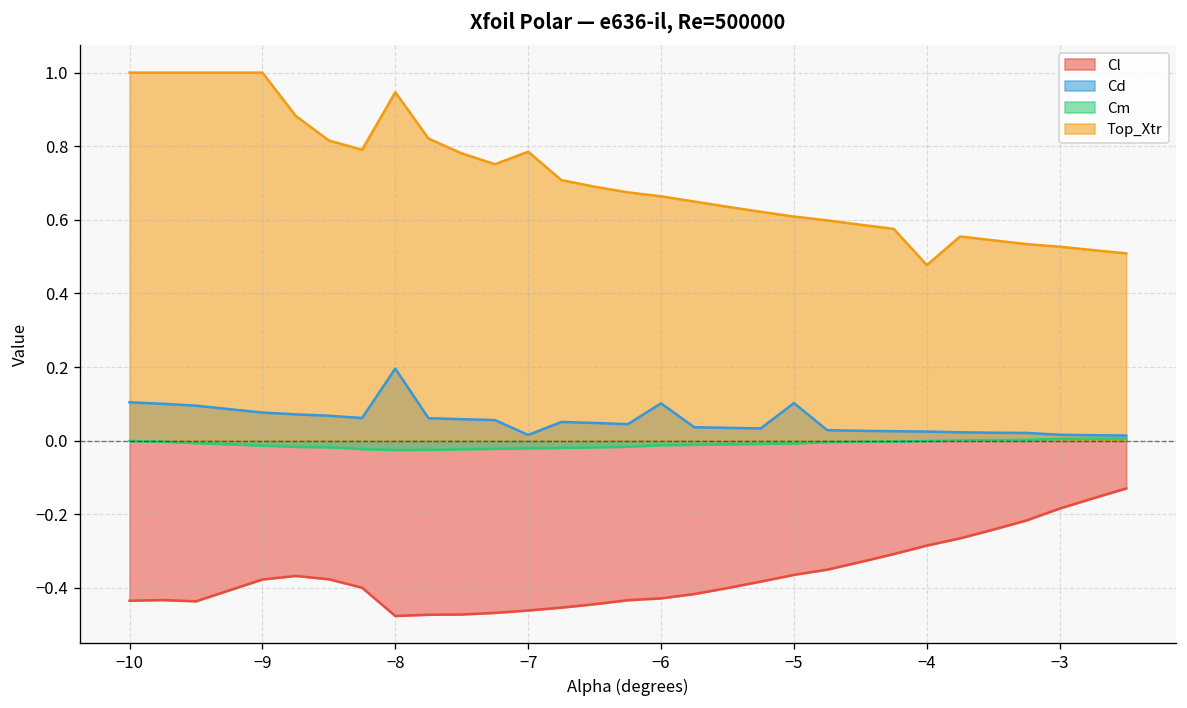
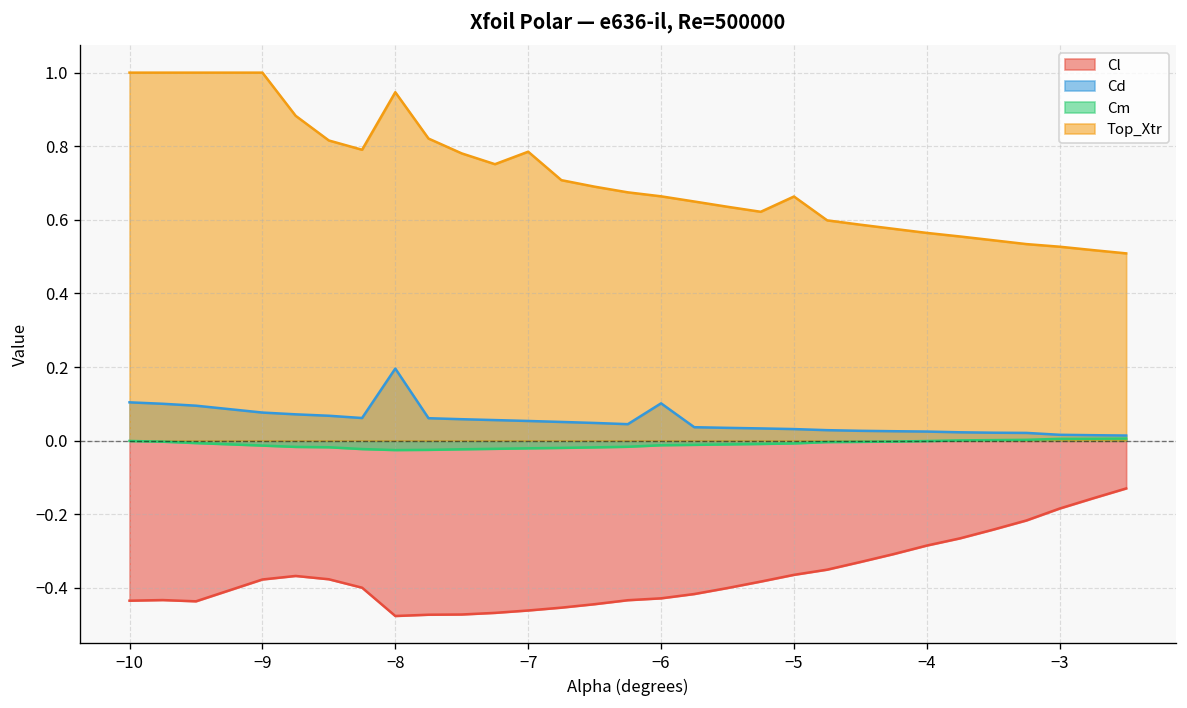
Cd, −7: 0.02 -> 0.05
Cd, −5: 0.10 -> 0.03
Top_Xtr, −5: 0.61 -> 0.66
Top_Xtr, −4: 0.48 -> 0.56
